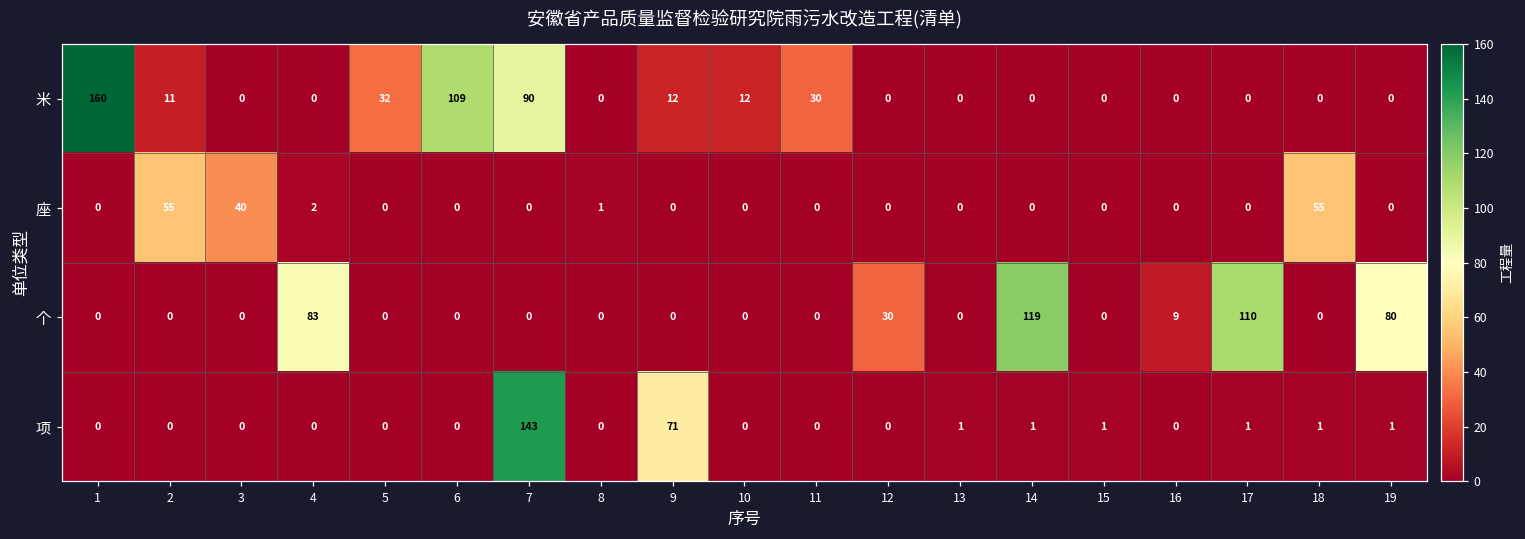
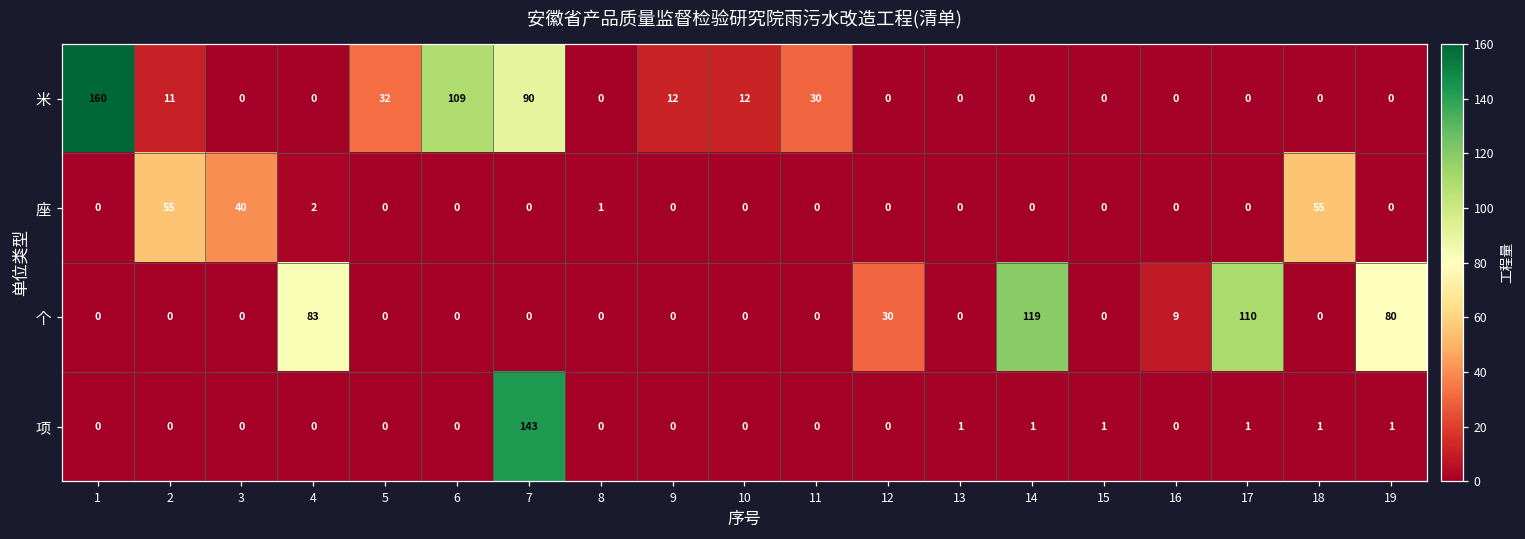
项, 9: 71 -> 0
